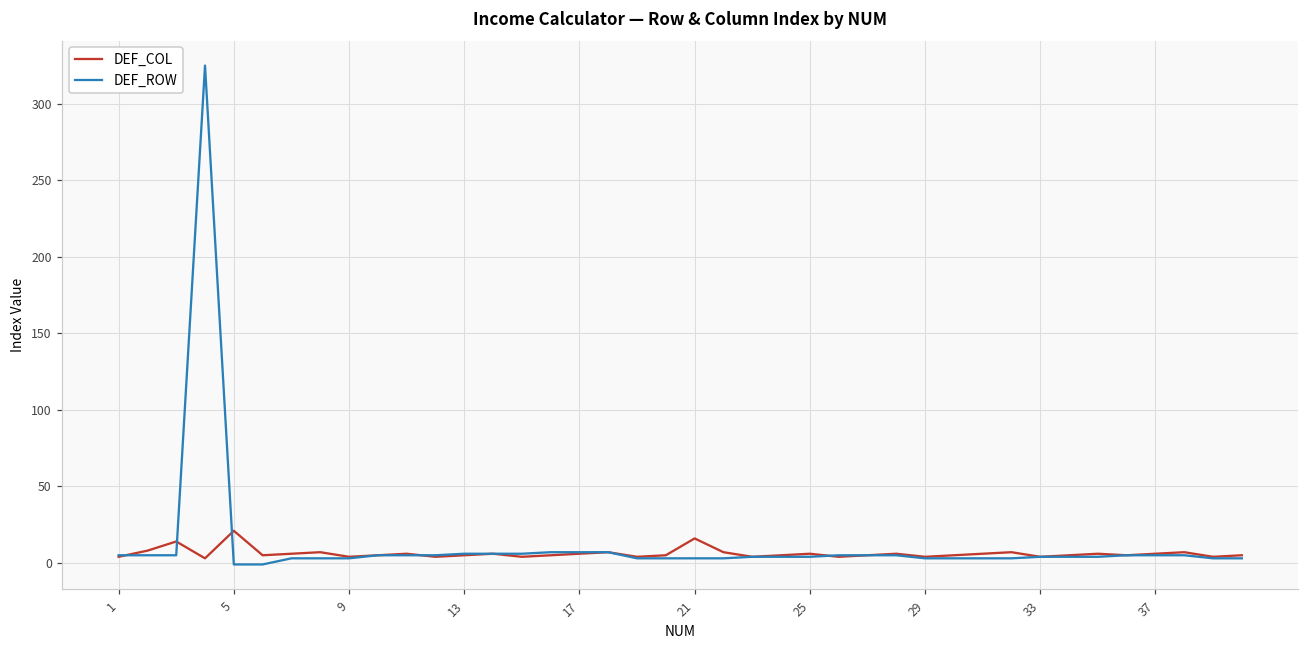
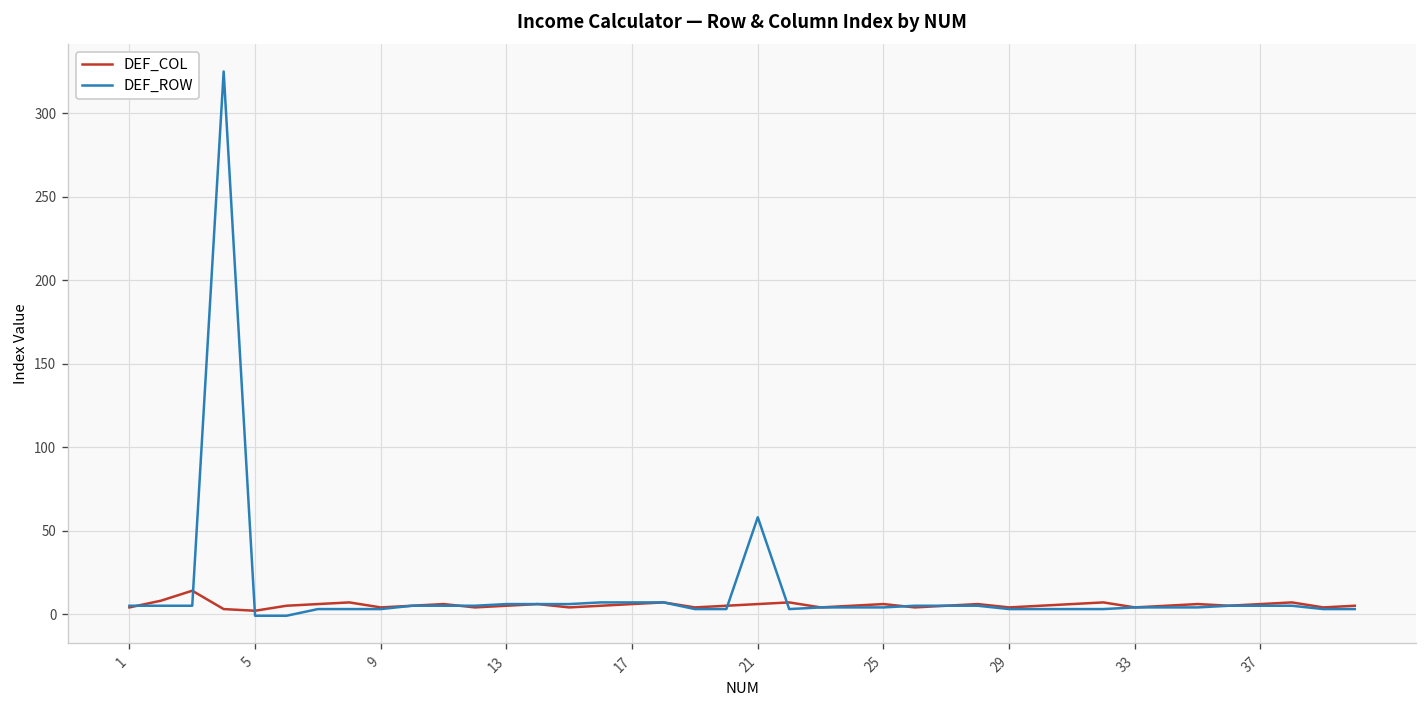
DEF_COL, 5: 21 -> 2
DEF_COL, 21: 16 -> 6
DEF_ROW, 21: 3 -> 58
